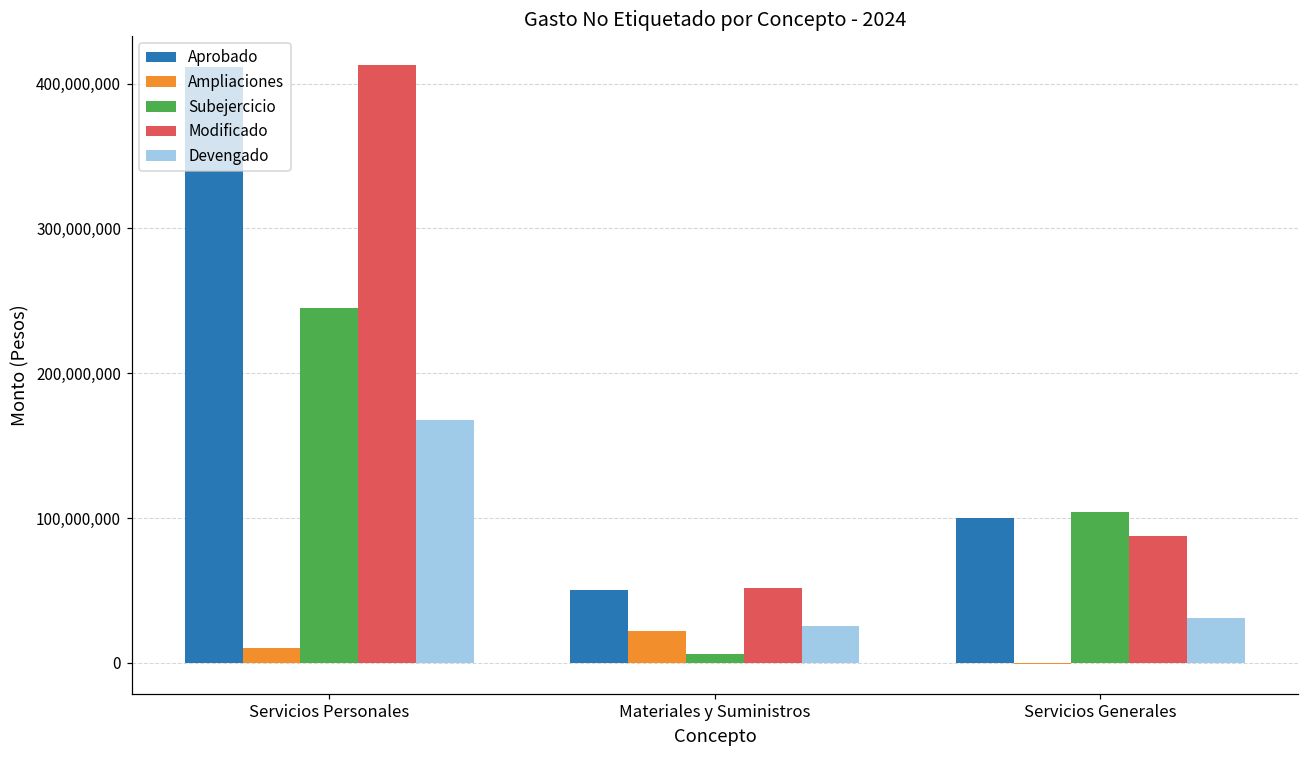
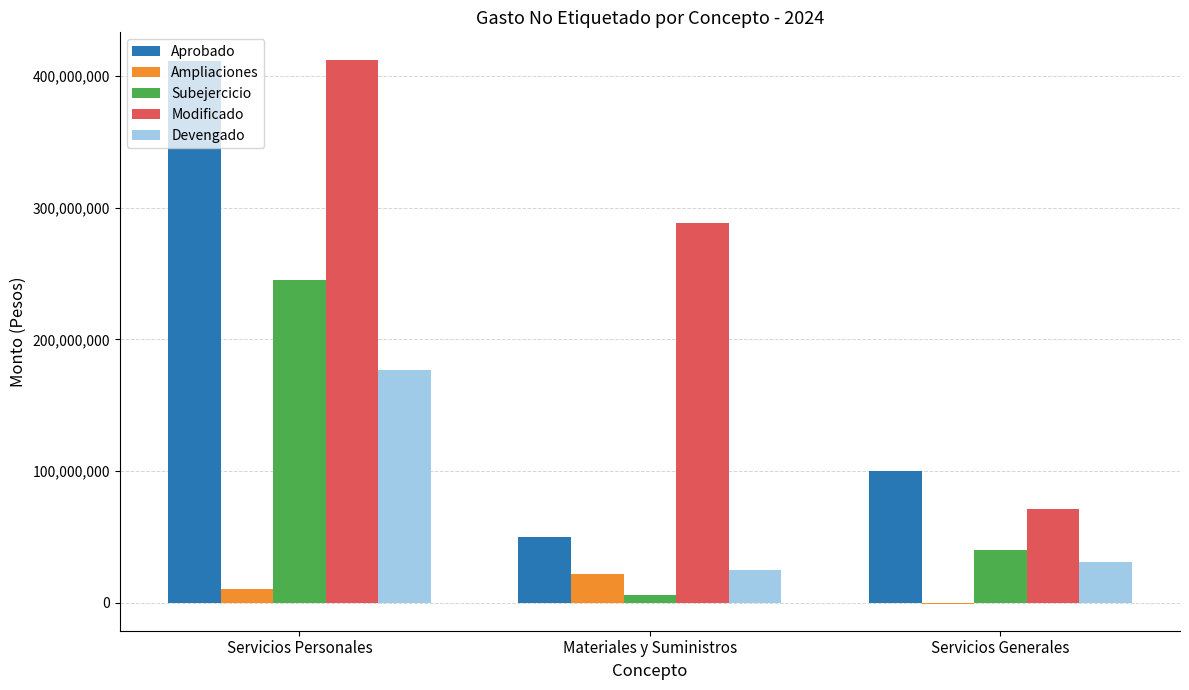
Devengado, Servicios Personales: 168,000,000 -> 177,000,000
Modificado, Materiales y Suministros: 52,000,000 -> 288,000,000
Subejercicio, Servicios Generales: 104,000,000 -> 40,000,000
Modificado, Servicios Generales: 87,000,000 -> 71,000,000
